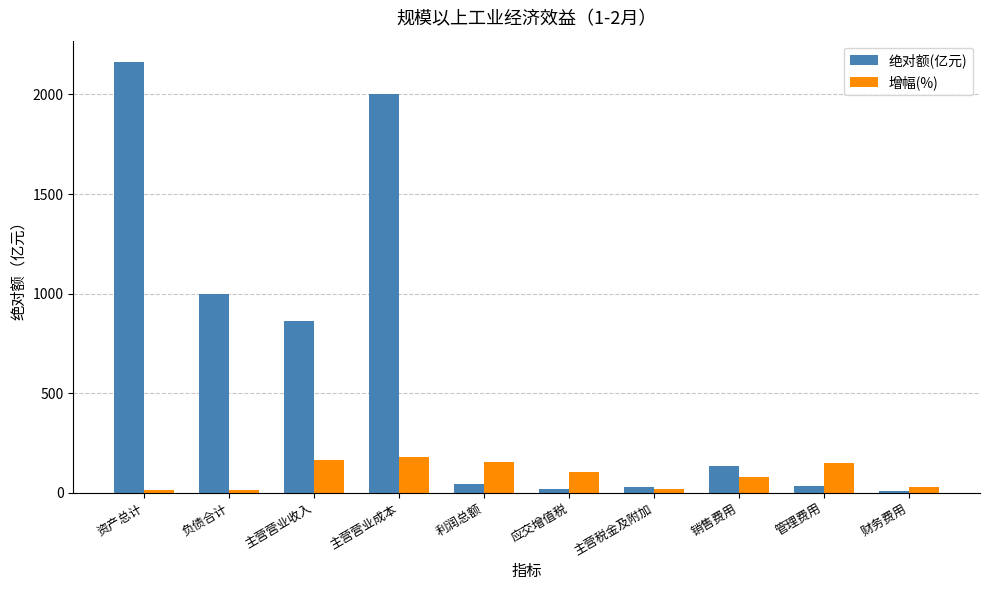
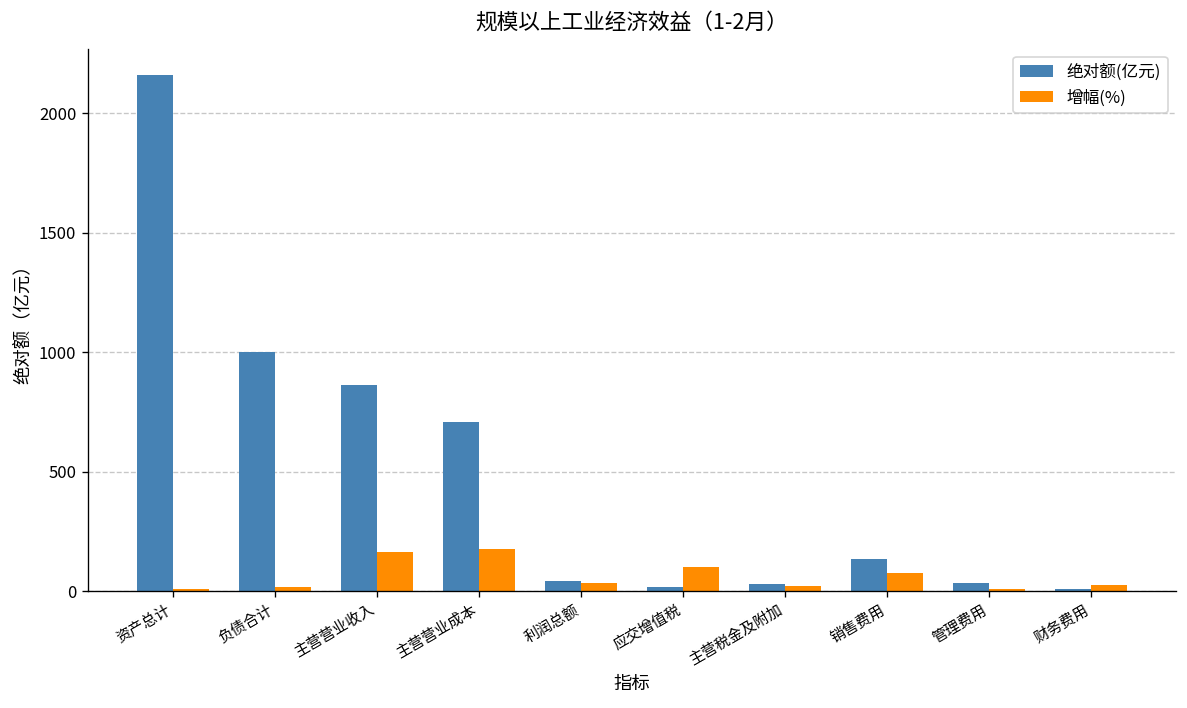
绝对额(亿元), 主营营业成本: 2000 -> 710
增幅(%), 利润总额: 150 -> 40
增幅(%), 管理费用: 150 -> 10
